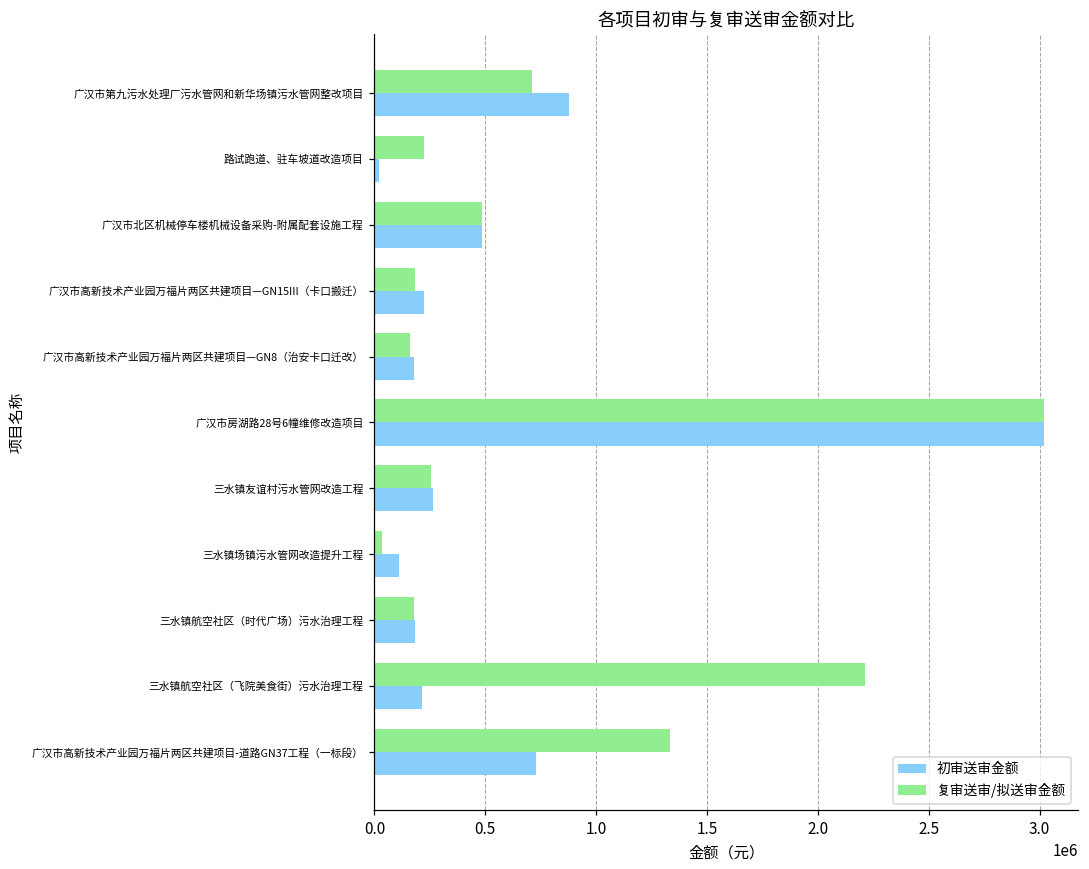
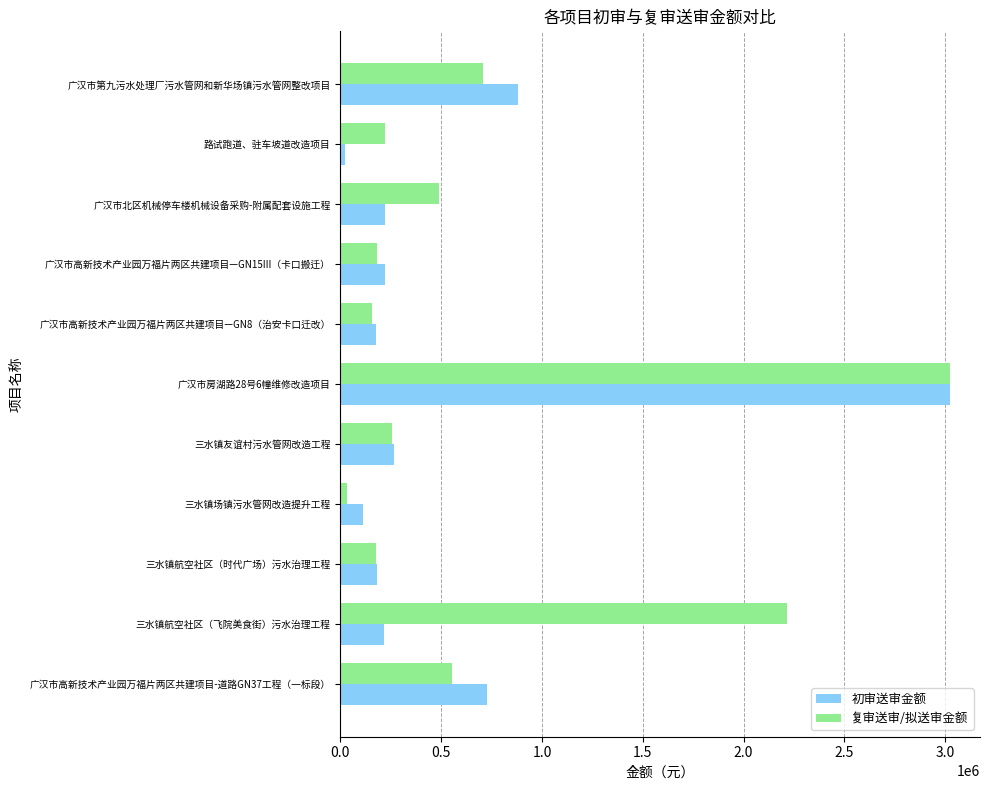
初审送审金额, 广汉市北区机械停车楼机械设备采购-附属配套设施工程: 490000 -> 220000
复审送审/拟送审金额, 广汉市高新技术产业园万福片两区共建项目-道路GN37工程（一标段）: 1330000 -> 550000
